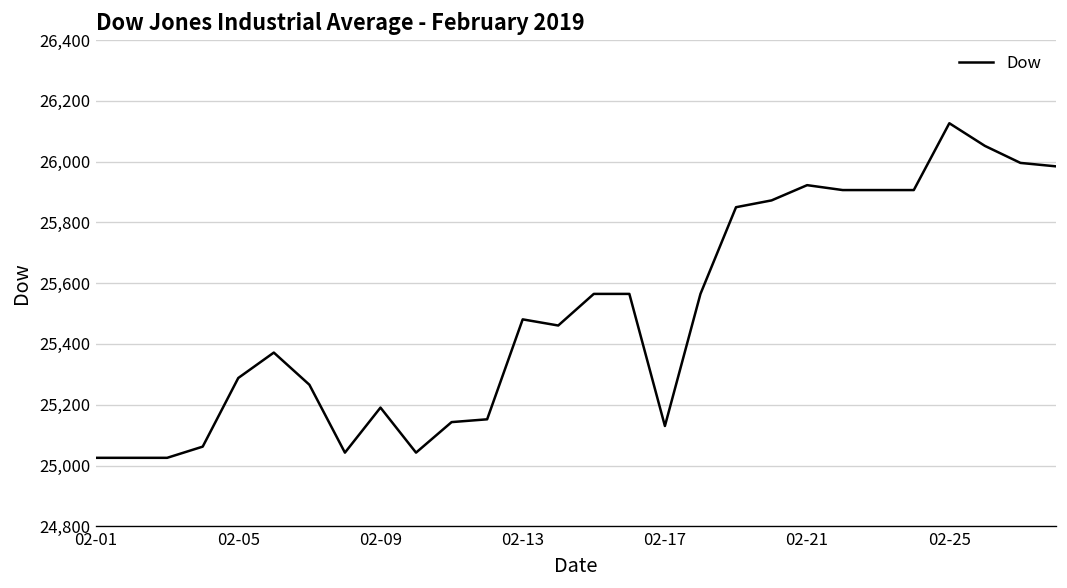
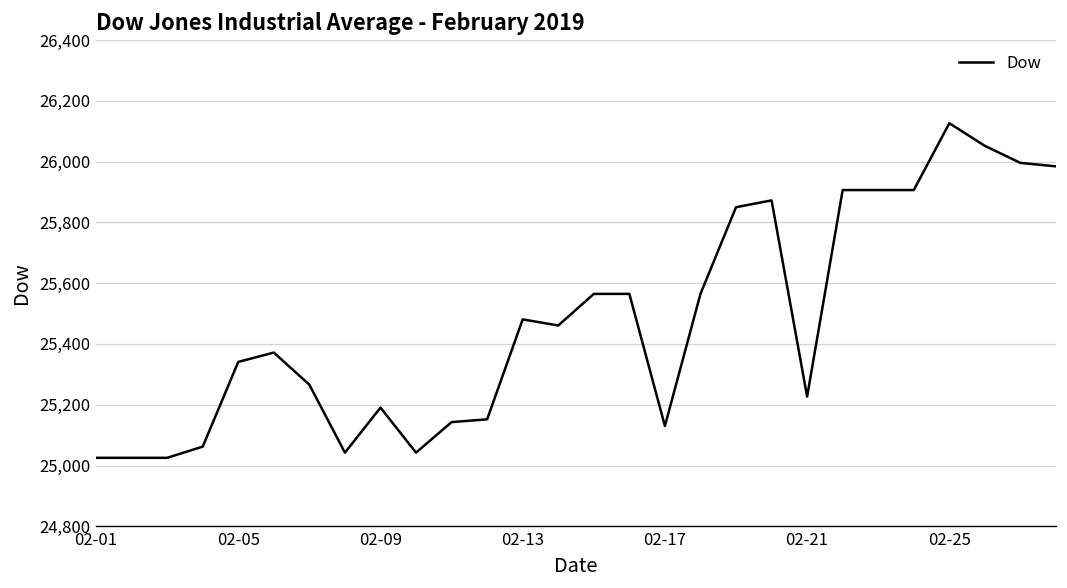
02-05: 25,290 -> 25,340
02-21: 25,920 -> 25,230
